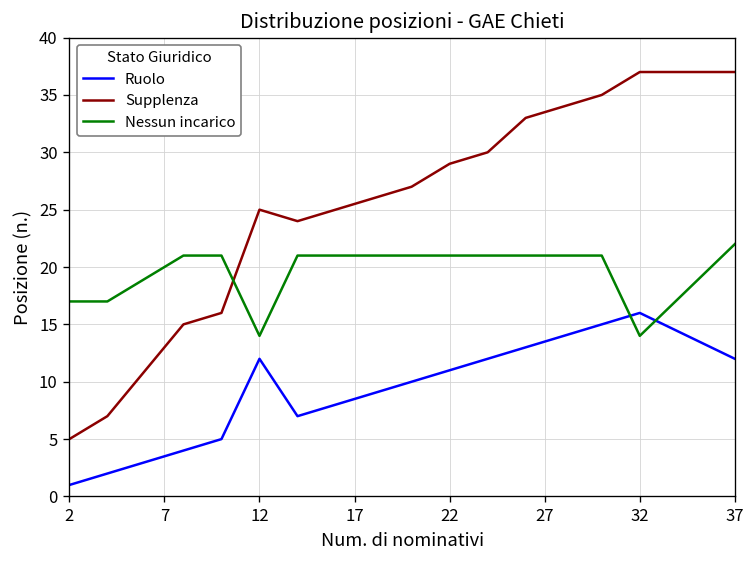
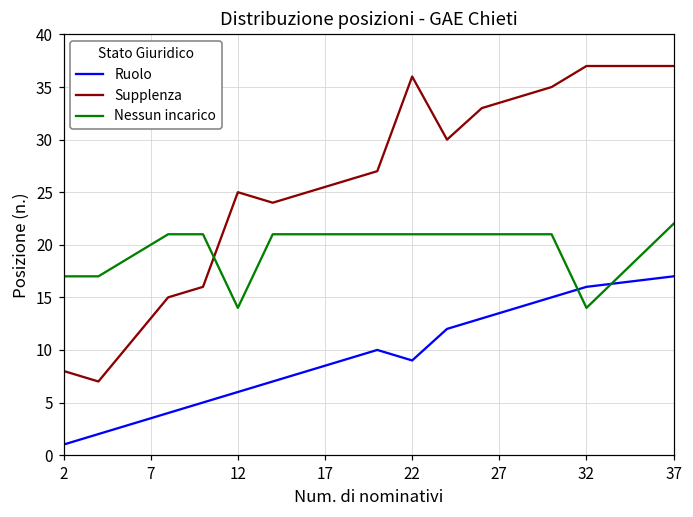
Supplenza, 2: 5 -> 8
Ruolo, 12: 12 -> 6
Ruolo, 22: 11 -> 9
Supplenza, 22: 29 -> 36
Ruolo, 37: 12 -> 17
